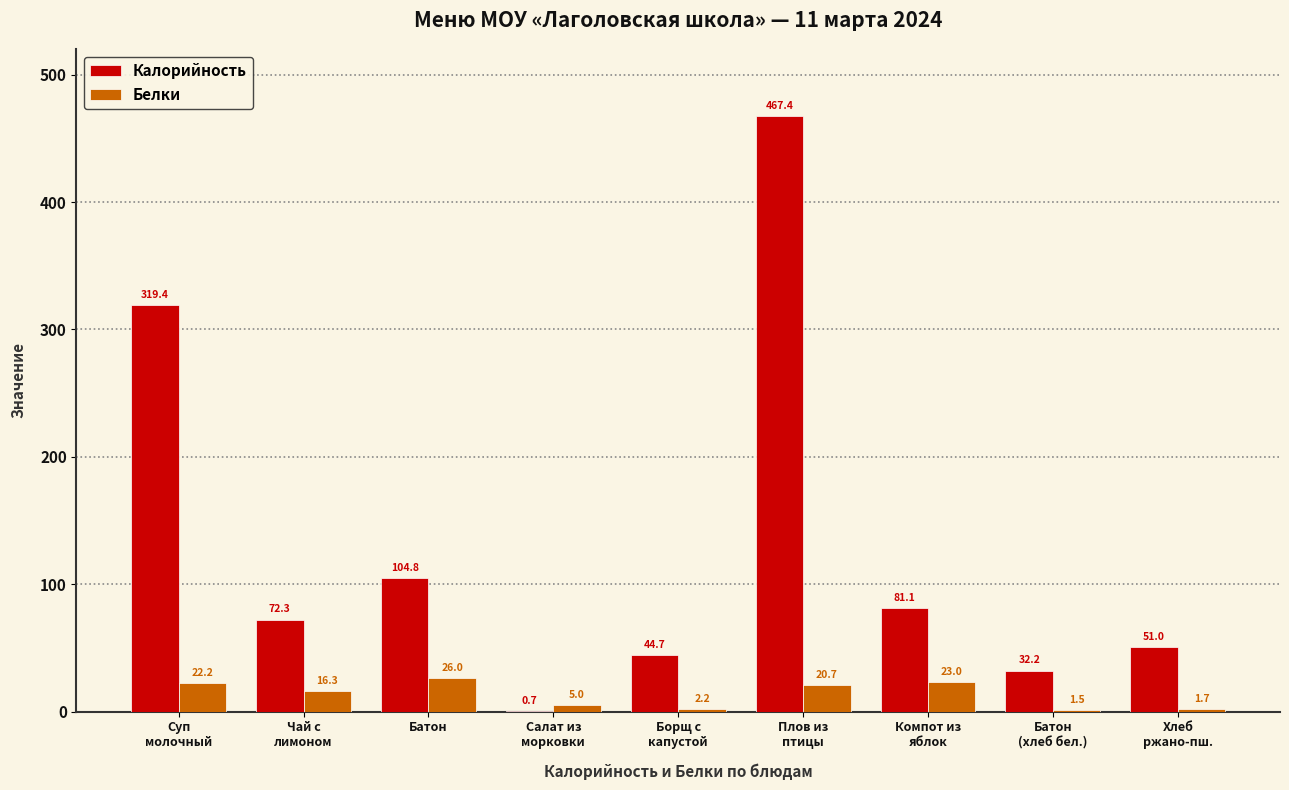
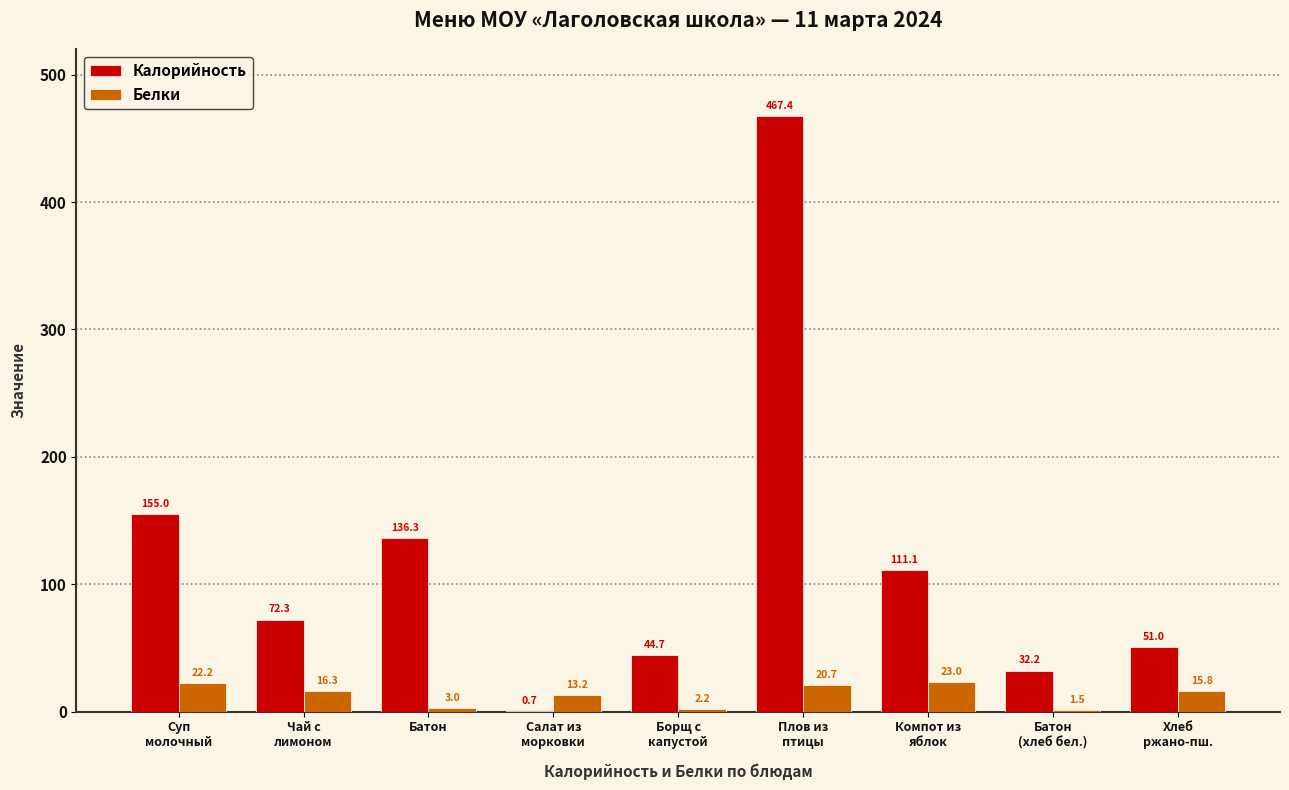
Калорийность, Суп молочный: 319.4 -> 155.0
Калорийность, Батон: 104.8 -> 136.3
Белки, Батон: 26.0 -> 3.0
Белки, Салат из морковки: 5.0 -> 13.2
Калорийность, Компот из яблок: 81.1 -> 111.1
Белки, Хлеб ржано-пш.: 1.7 -> 15.8
